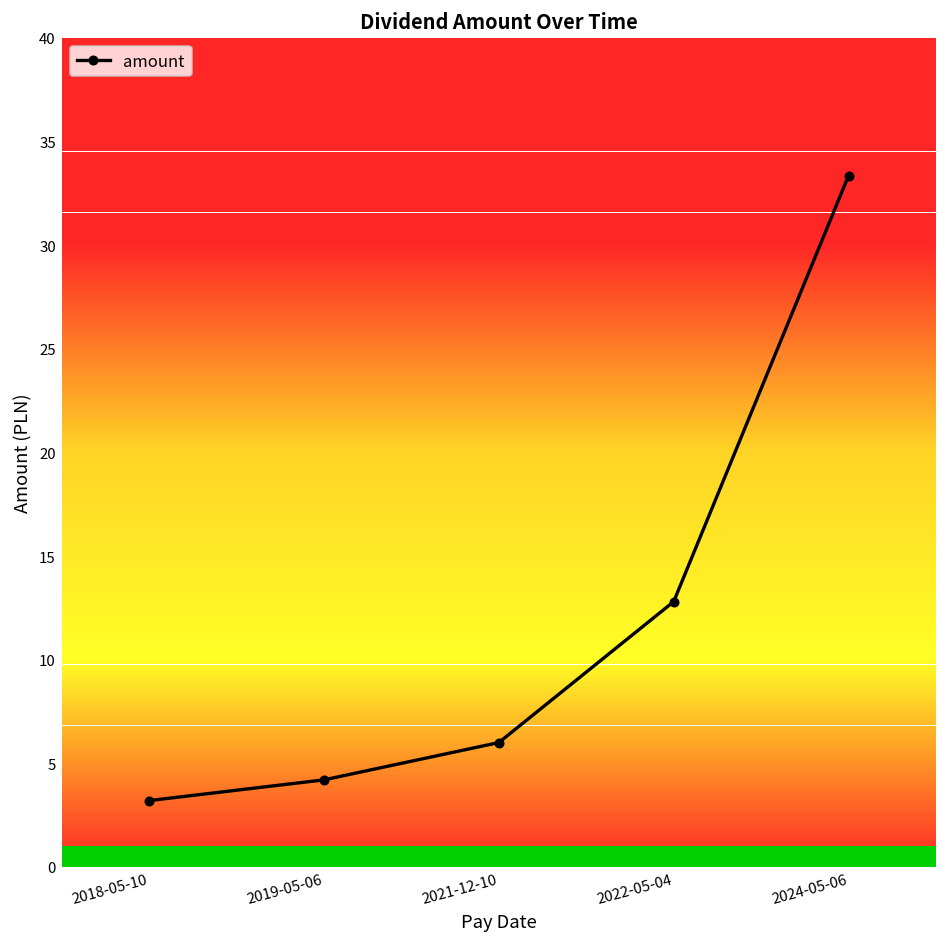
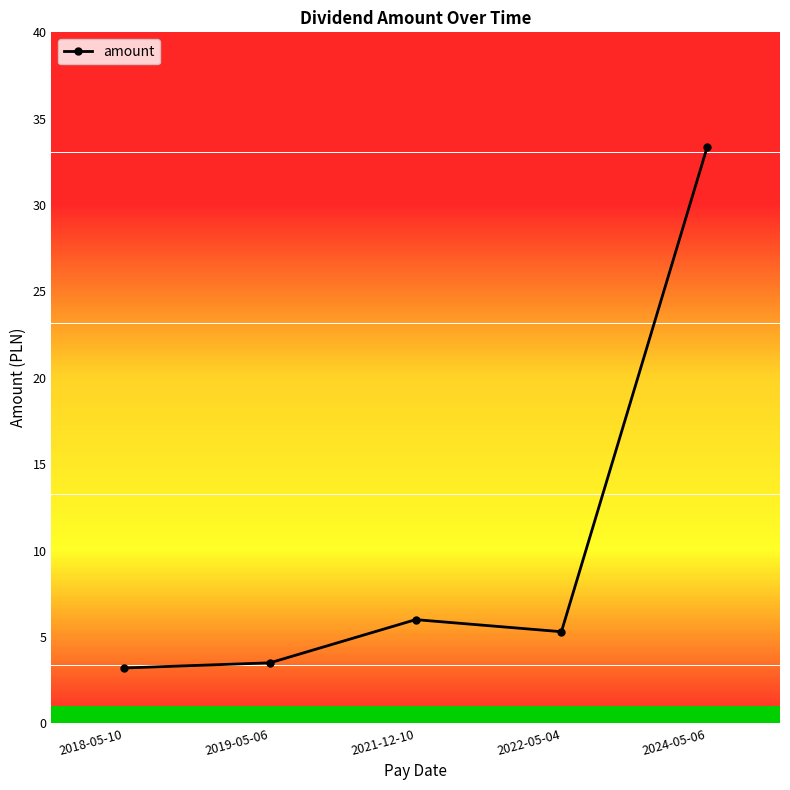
2019-05-06: 4.2 -> 3.5
2022-05-04: 12.8 -> 5.3
